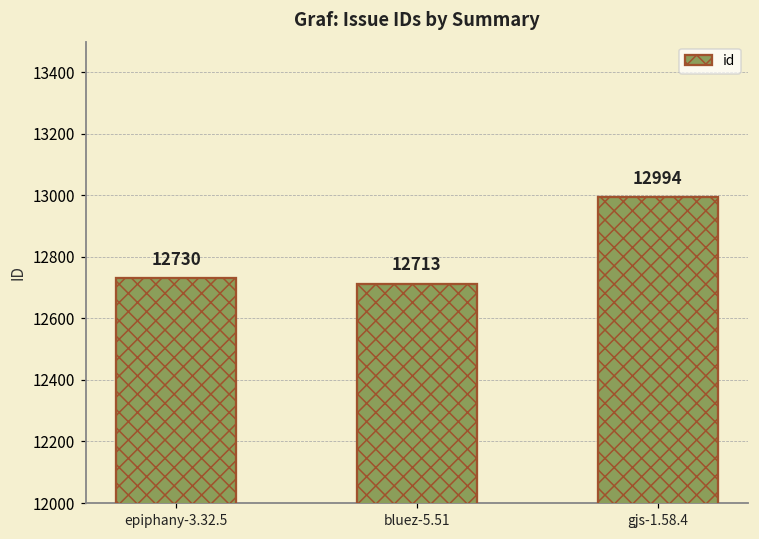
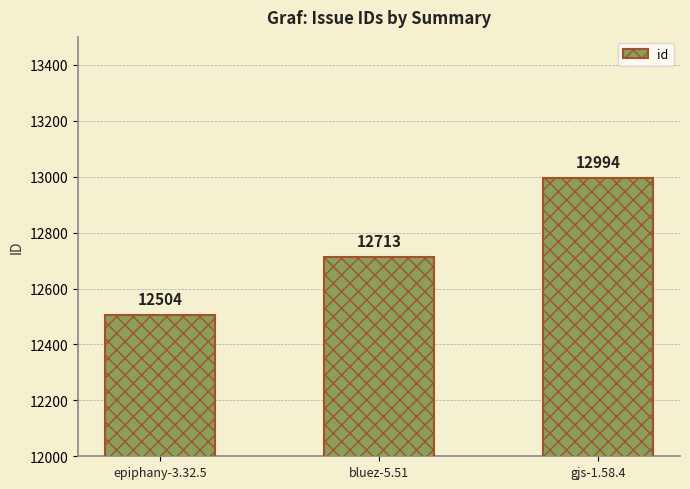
epiphany-3.32.5: 12730 -> 12504
